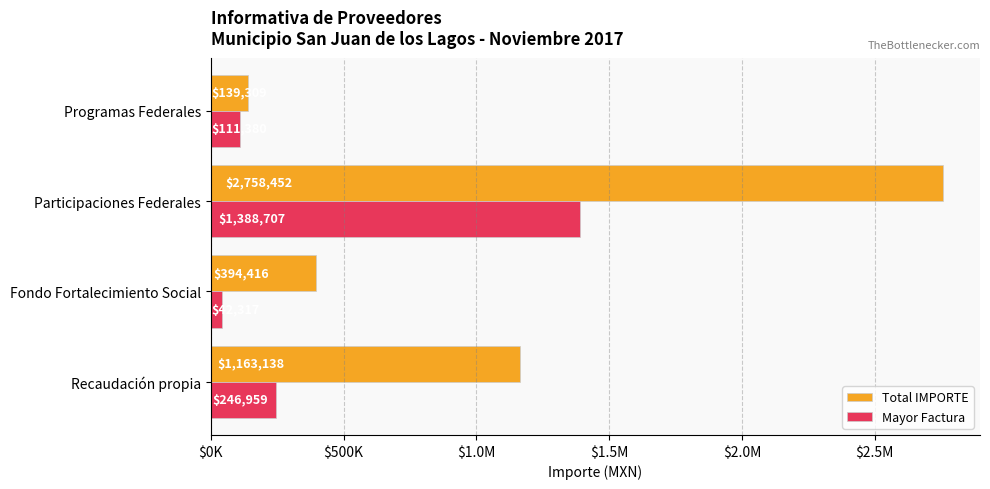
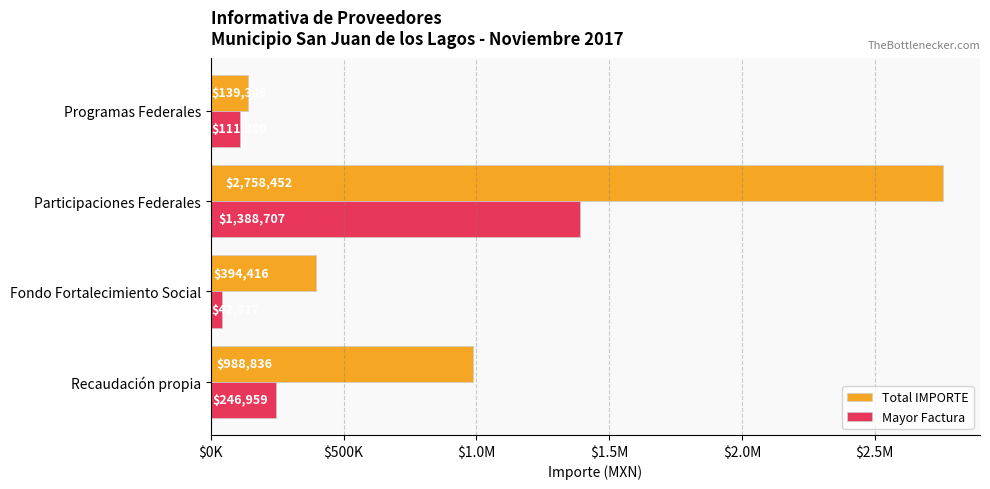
Total IMPORTE, Recaudación propia: $1,163,138 -> $988,836
